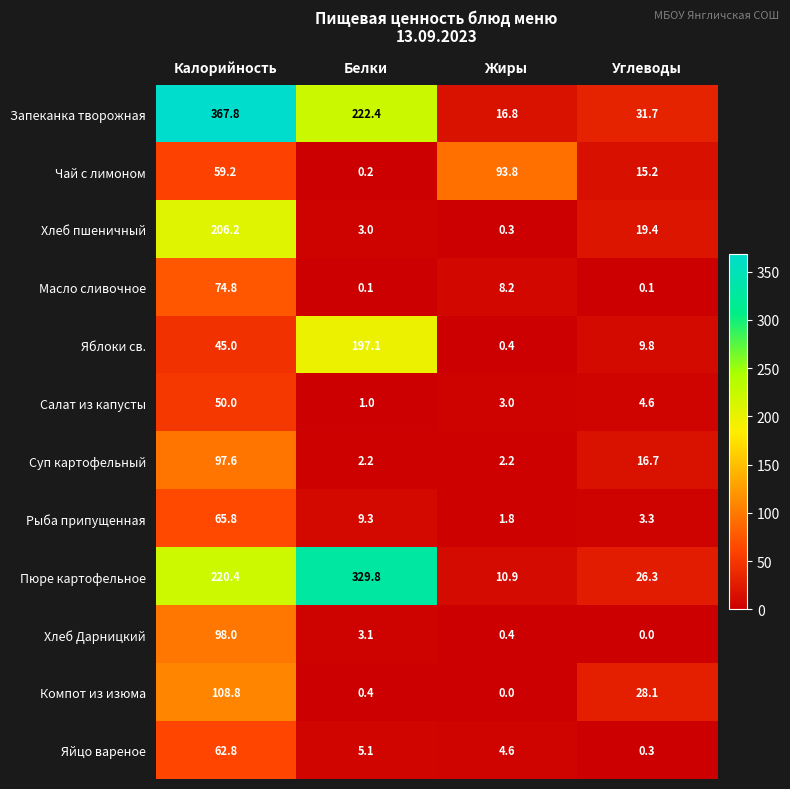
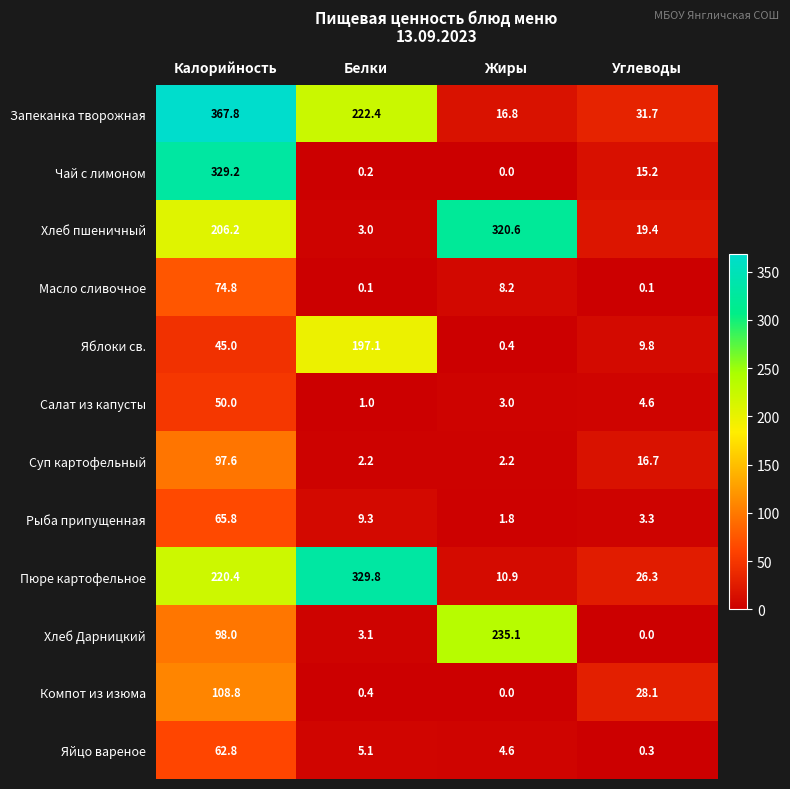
Чай с лимоном, Калорийность: 59.2 -> 329.2
Чай с лимоном, Жиры: 93.8 -> 0.0
Хлеб пшеничный, Жиры: 0.3 -> 320.6
Хлеб Дарницкий, Жиры: 0.4 -> 235.1
